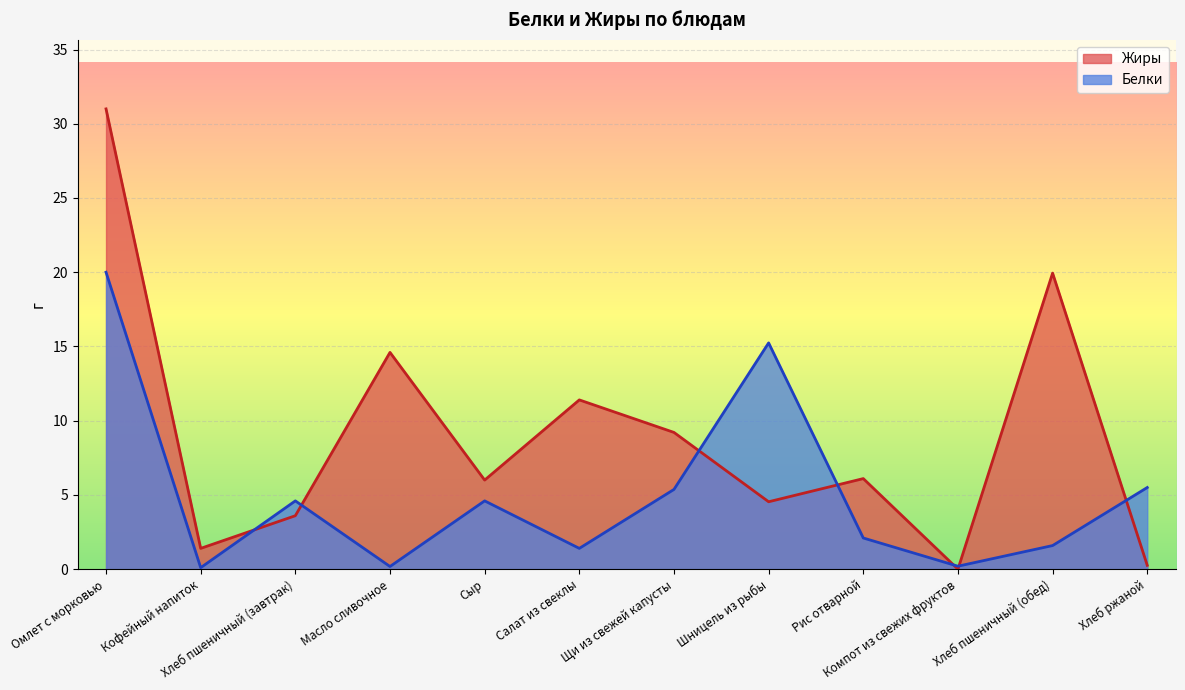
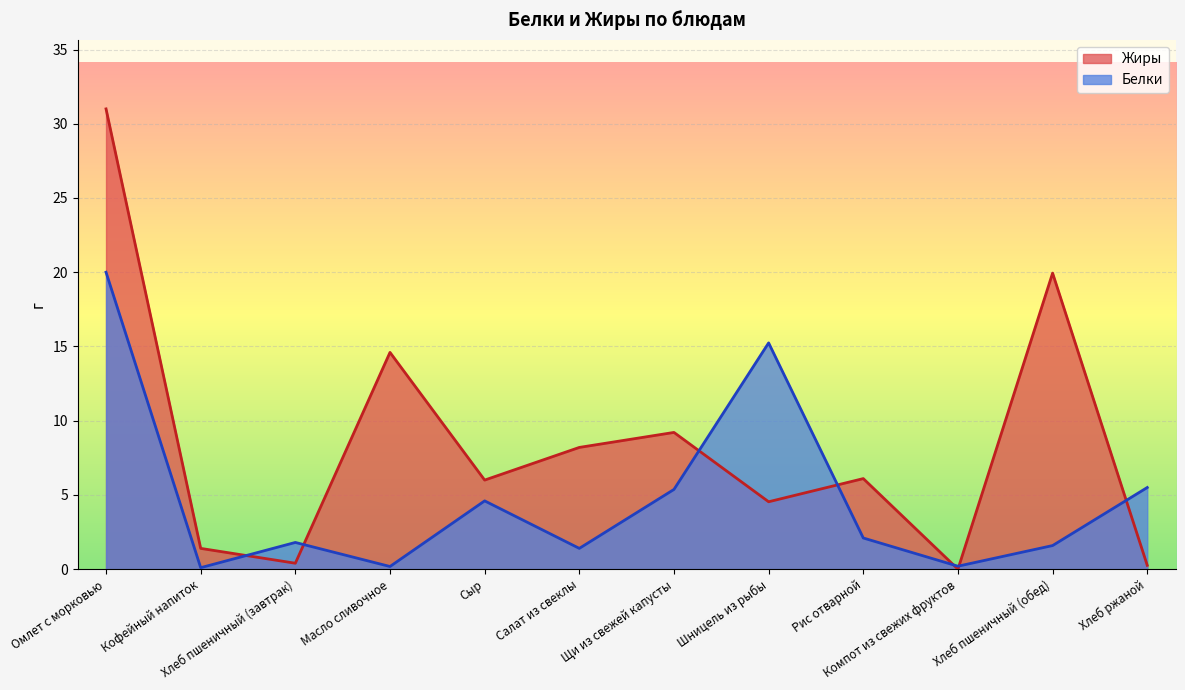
Жиры, Хлеб пшеничный (завтрак): 3.6 -> 0.4
Белки, Хлеб пшеничный (завтрак): 4.6 -> 1.8
Жиры, Салат из свеклы: 11.4 -> 8.2
